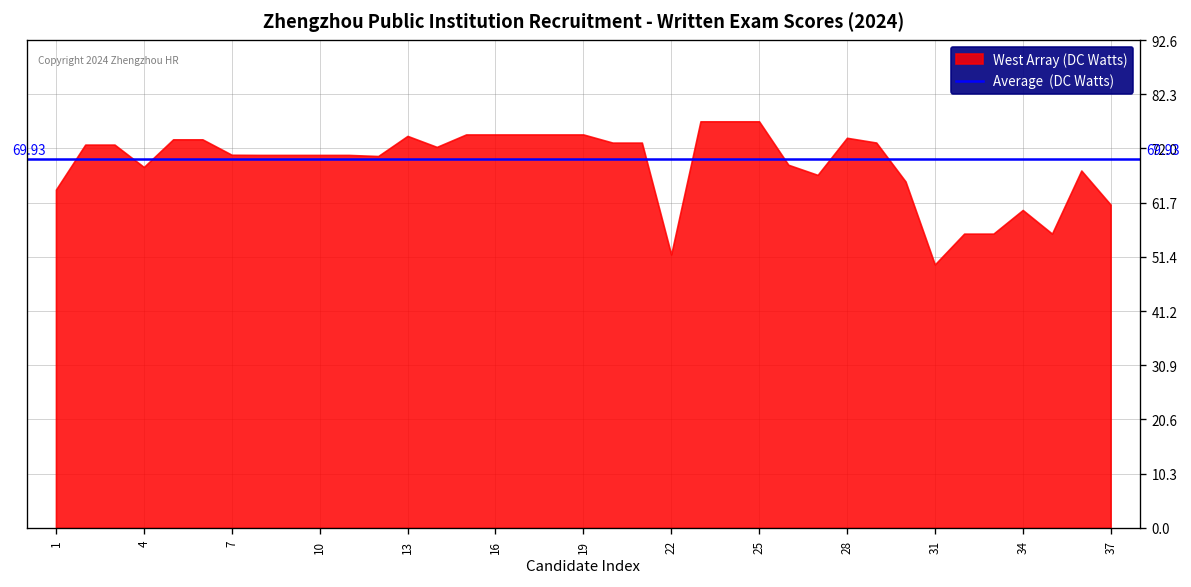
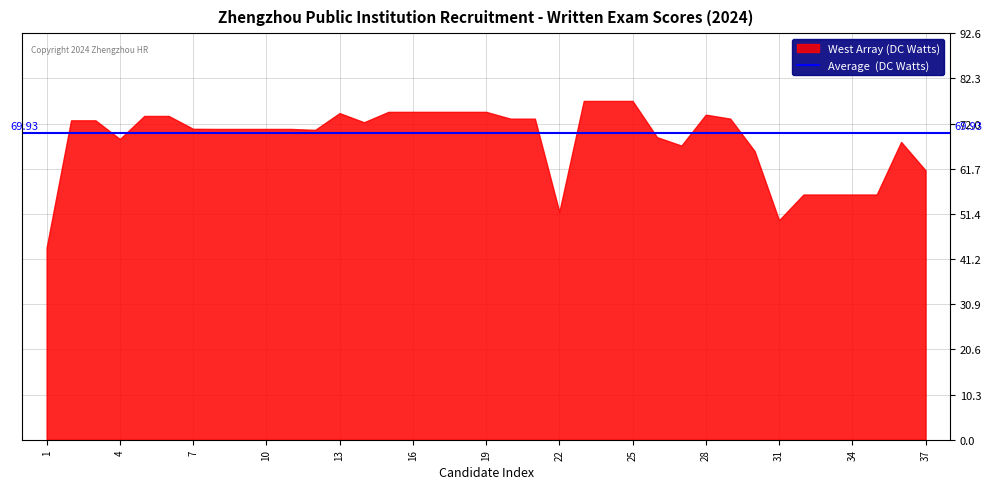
1: 64 -> 44
34: 60 -> 56
